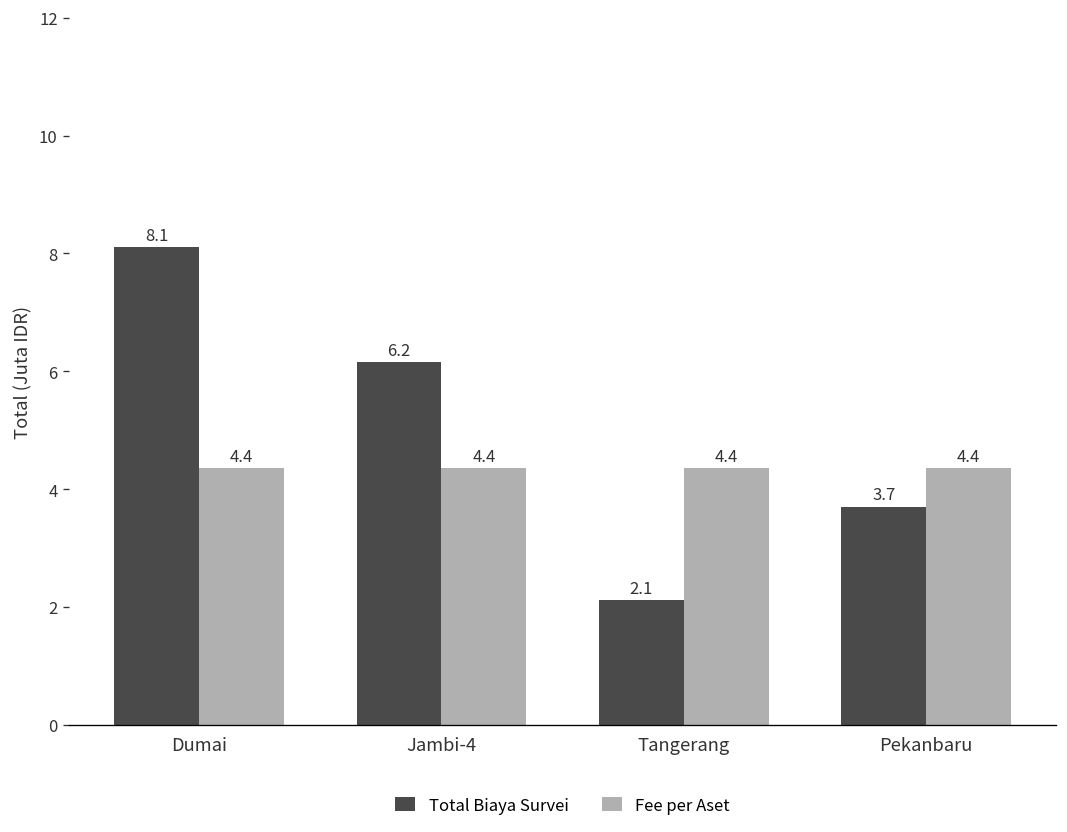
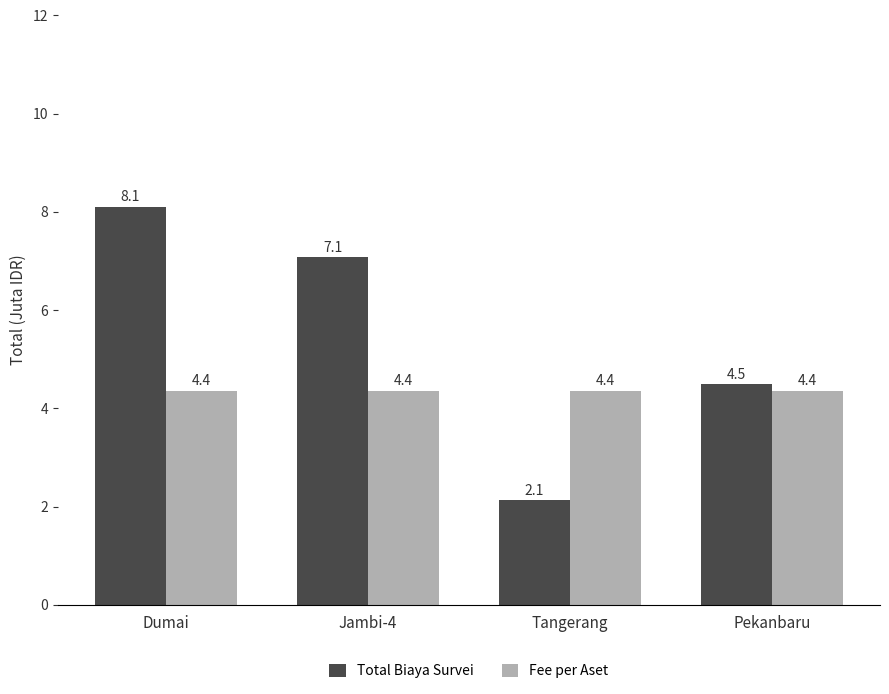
Total Biaya Survei, Jambi-4: 6.2 -> 7.1
Total Biaya Survei, Pekanbaru: 3.7 -> 4.5
